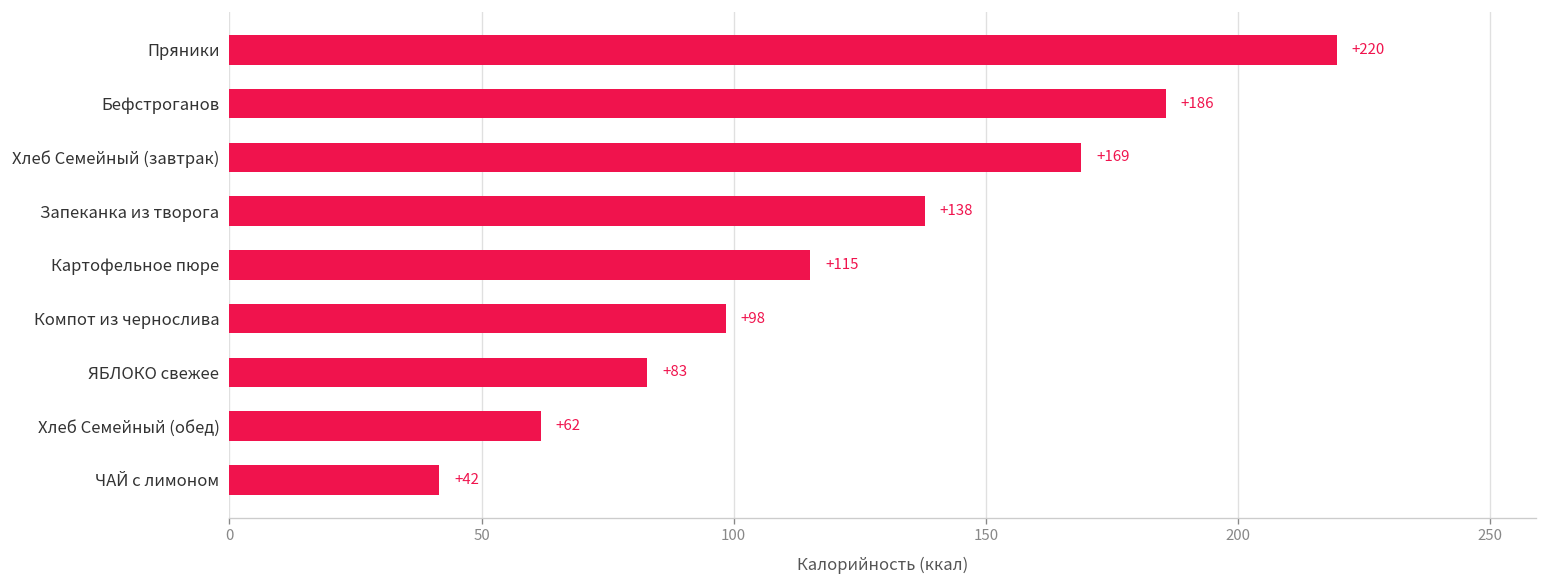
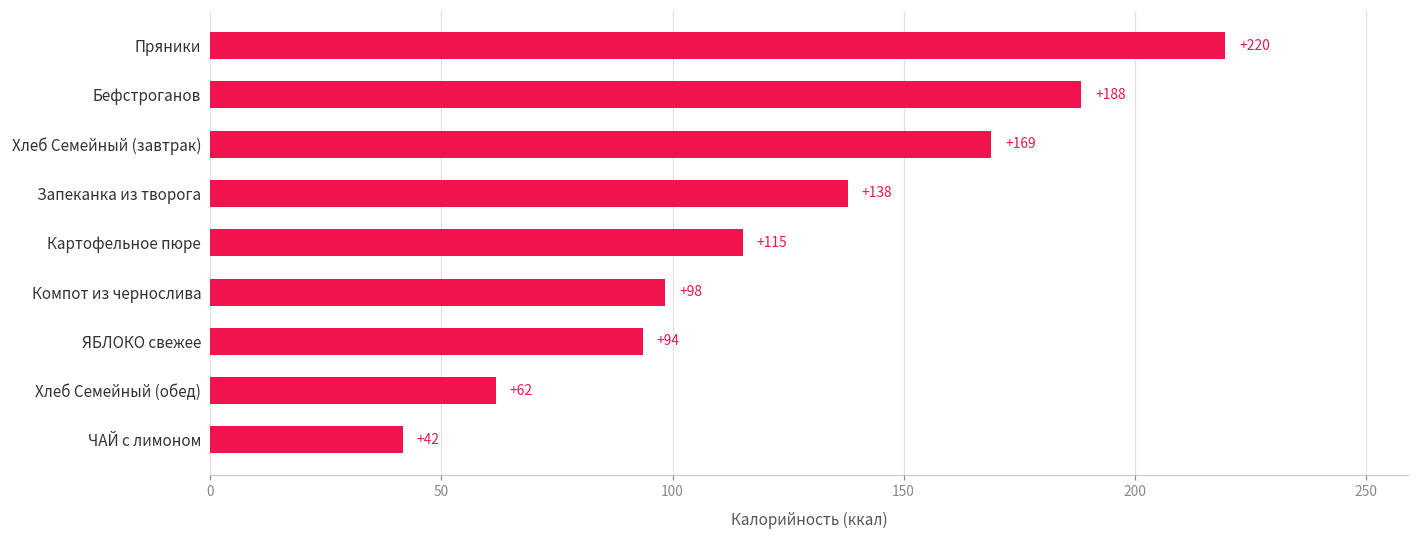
Бефстроганов: +186 -> +188
ЯБЛОКО свежее: +83 -> +94
